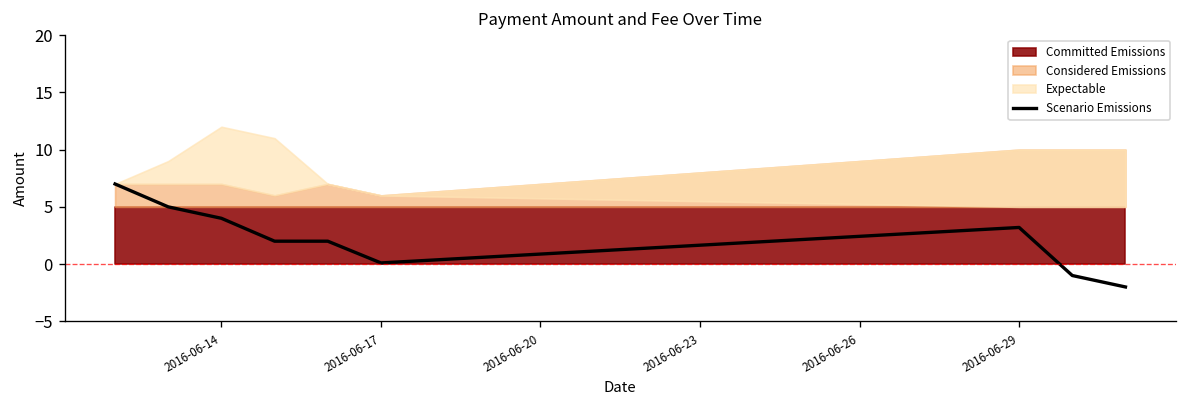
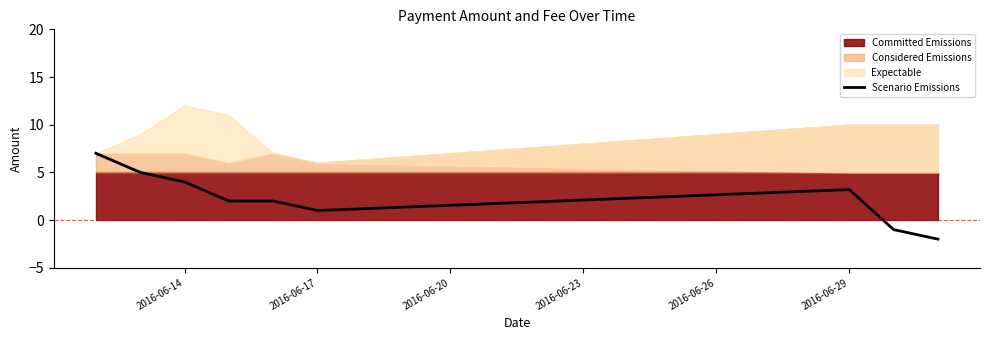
Scenario Emissions, 2016-06-17: 0 -> 1
